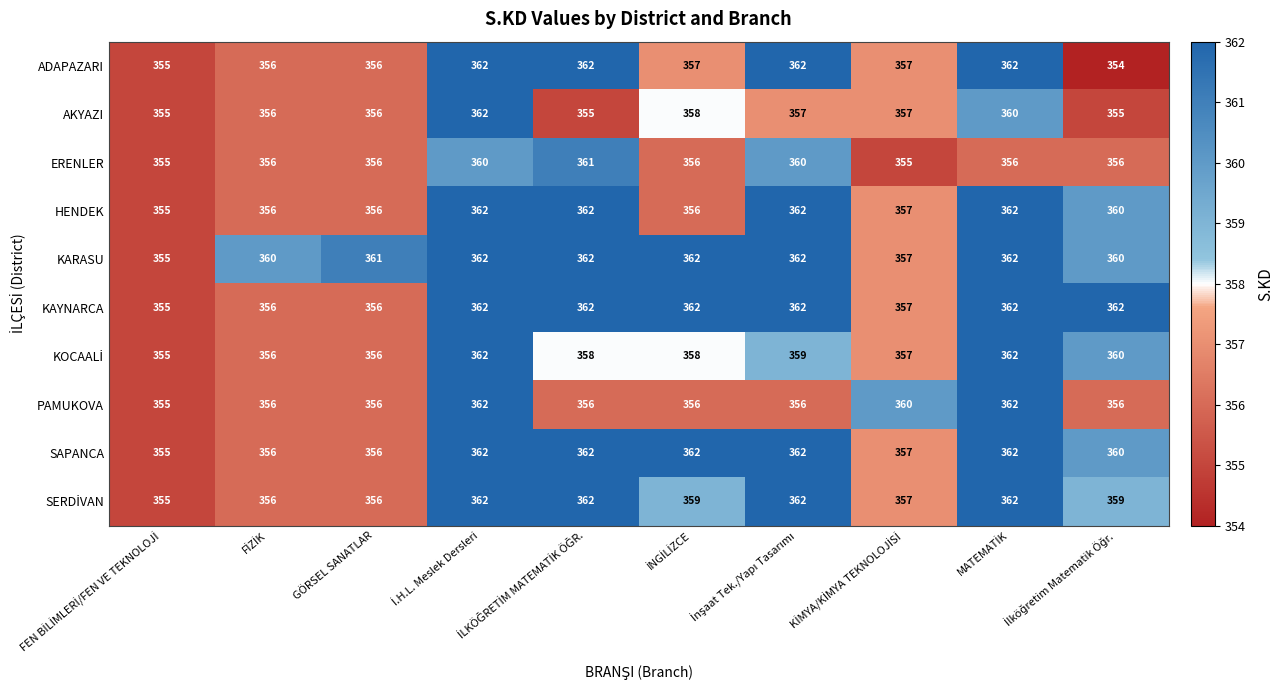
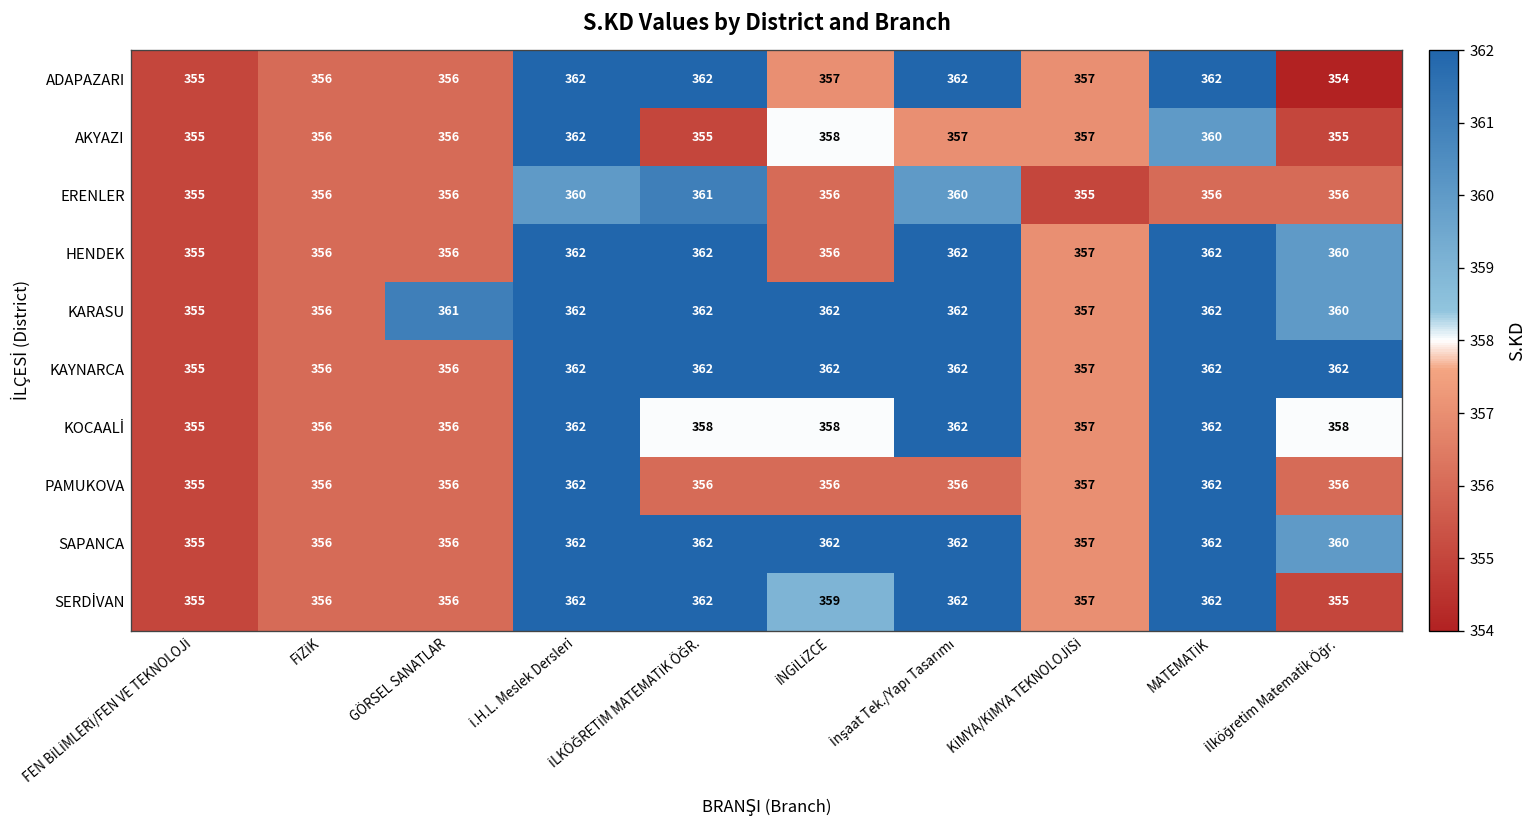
KARASU, FİZİK: 360 -> 356
KOCAALİ, İnşaat Tek./Yapı Tasarımı: 359 -> 362
KOCAALİ, İlköğretim Matematik Öğr.: 360 -> 358
PAMUKOVA, KİMYA/KİMYA TEKNOLOJİSİ: 360 -> 357
SERDİVAN, İlköğretim Matematik Öğr.: 359 -> 355
